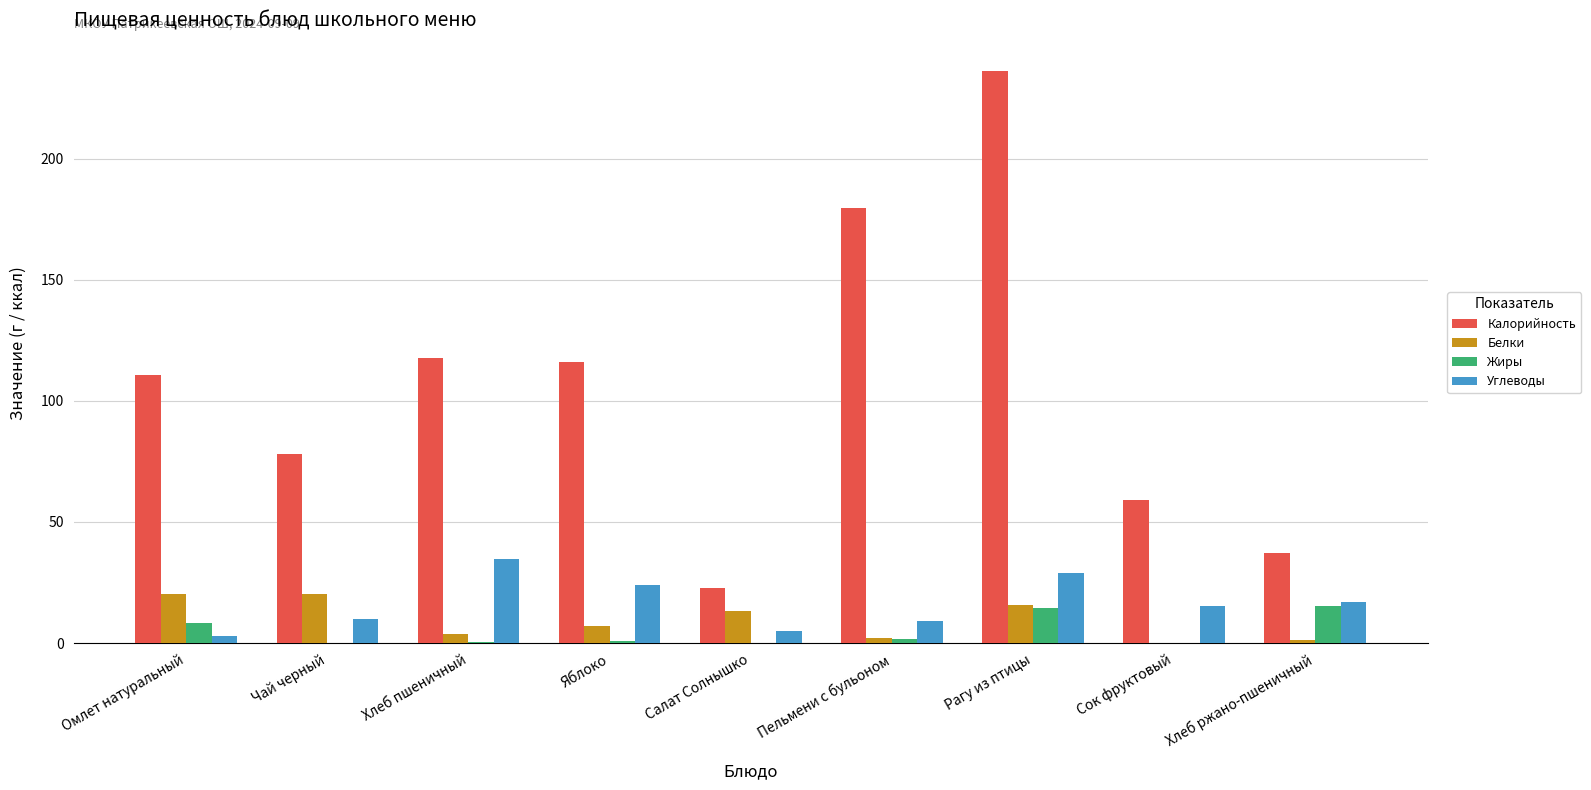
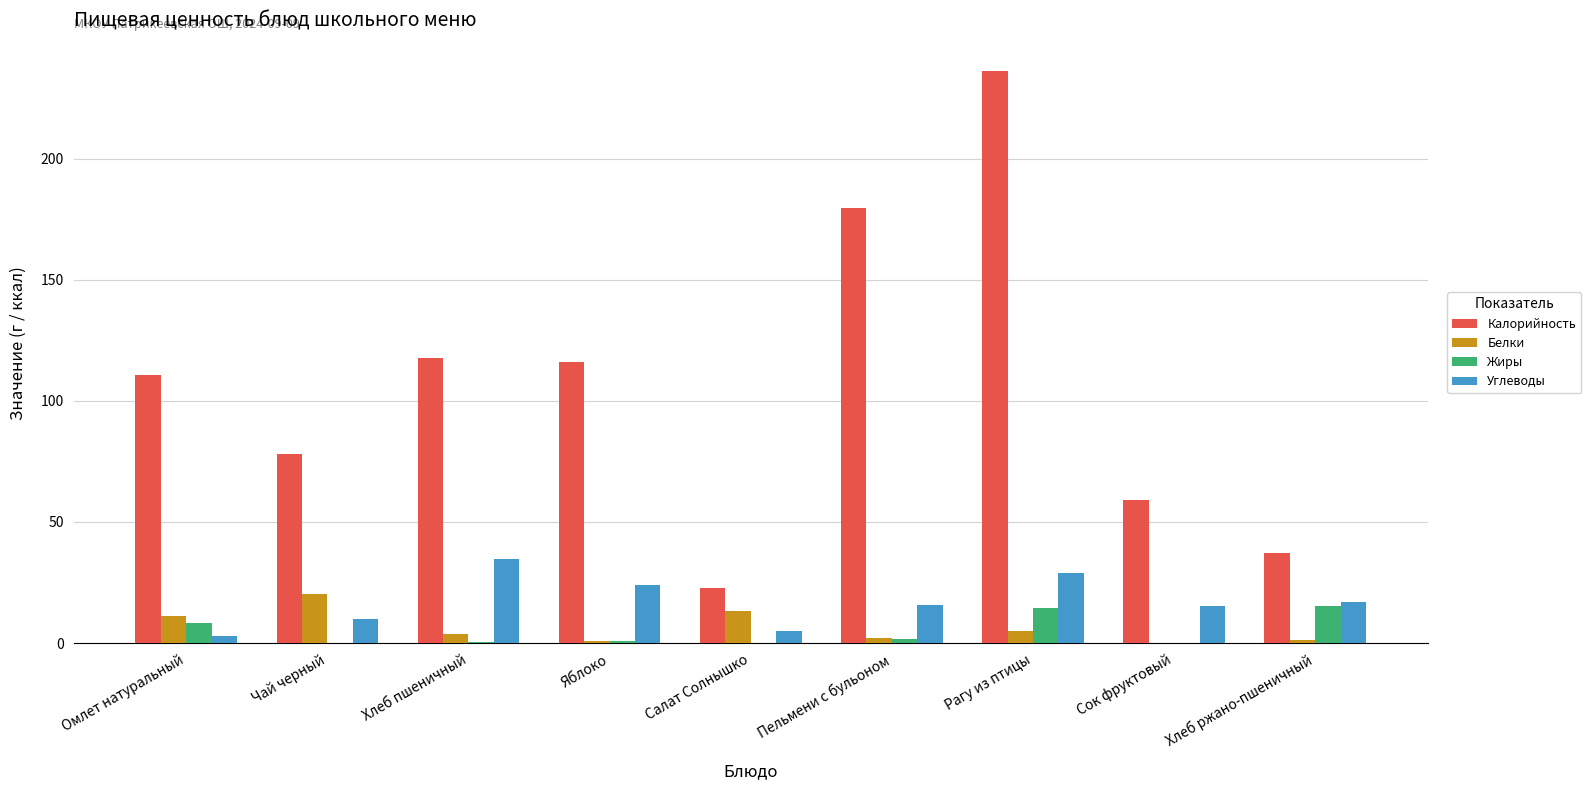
Белки, Омлет натуральный: 20 -> 11
Белки, Яблоко: 7 -> 1
Углеводы, Пельмени с бульоном: 9 -> 16
Белки, Рагу из птицы: 16 -> 5
